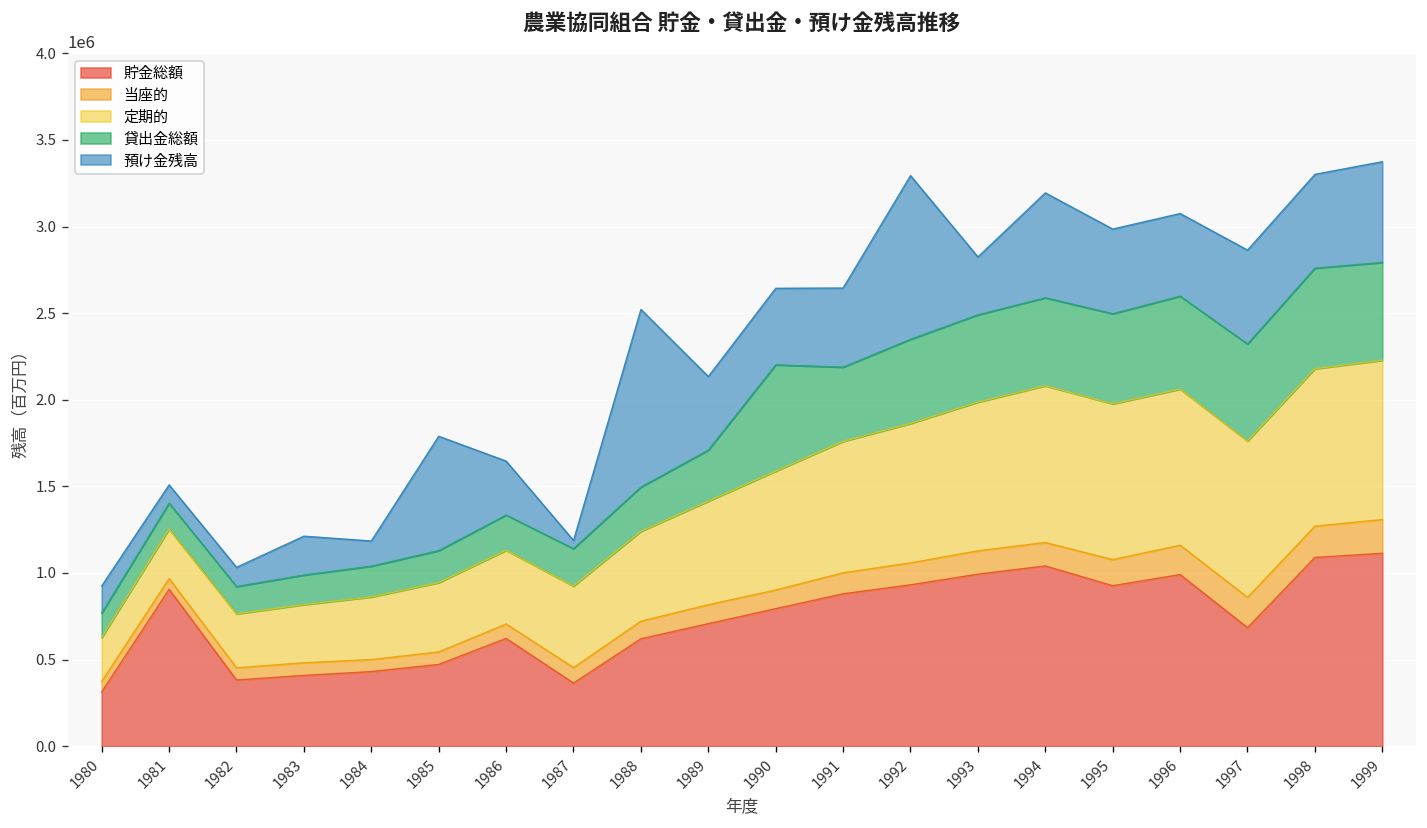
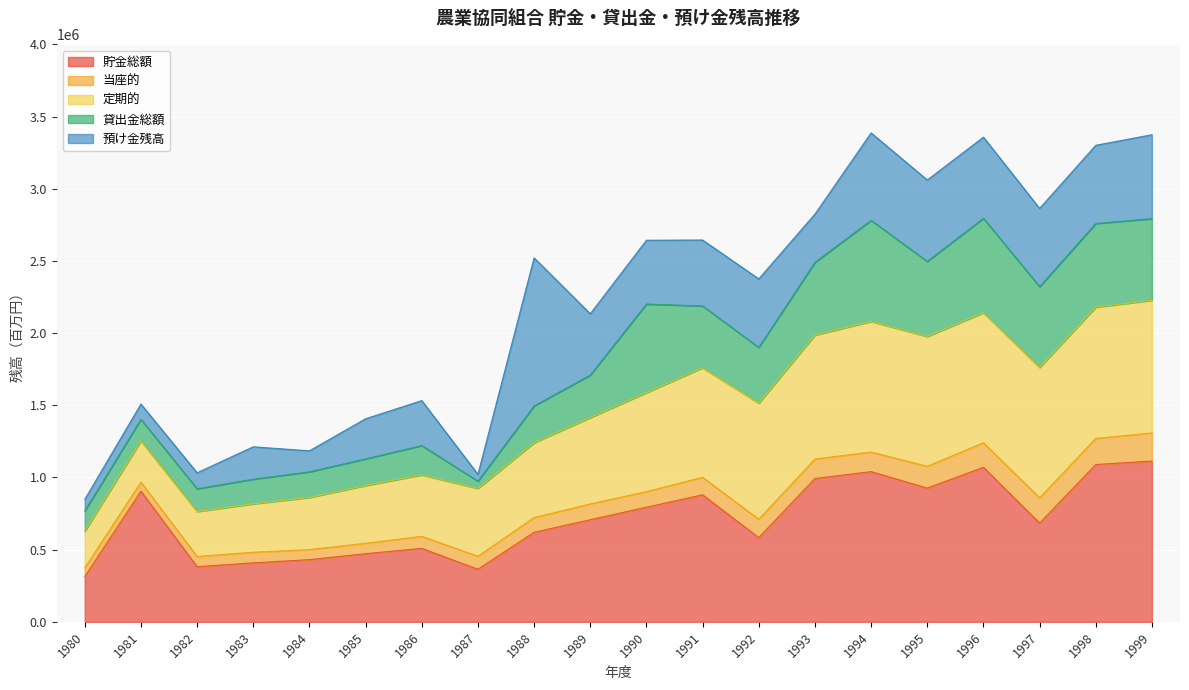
預け金残高, 1980: 160000 -> 80000
預け金残高, 1985: 660000 -> 280000
貯金総額, 1986: 620000 -> 510000
貸出金総額, 1987: 220000 -> 50000
貯金総額, 1992: 930000 -> 580000
貸出金総額, 1992: 490000 -> 390000
預け金残高, 1992: 940000 -> 470000
貸出金総額, 1994: 510000 -> 700000
預け金残高, 1995: 490000 -> 560000
貯金総額, 1996: 990000 -> 1070000
貸出金総額, 1996: 540000 -> 650000
預け金残高, 1996: 480000 -> 560000
